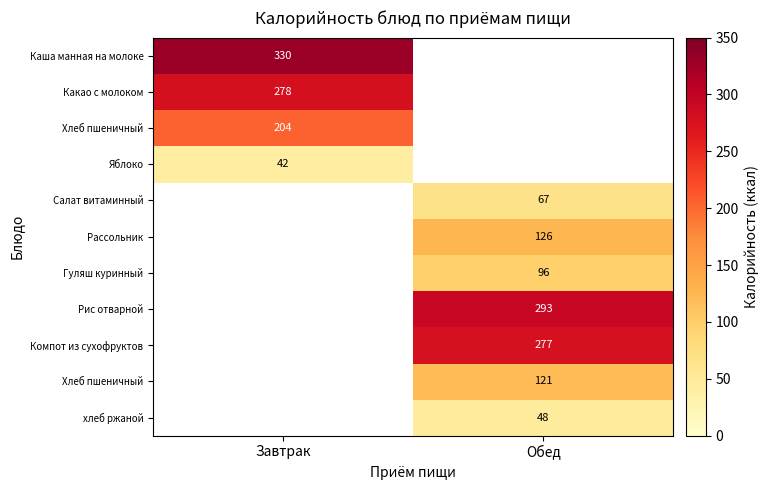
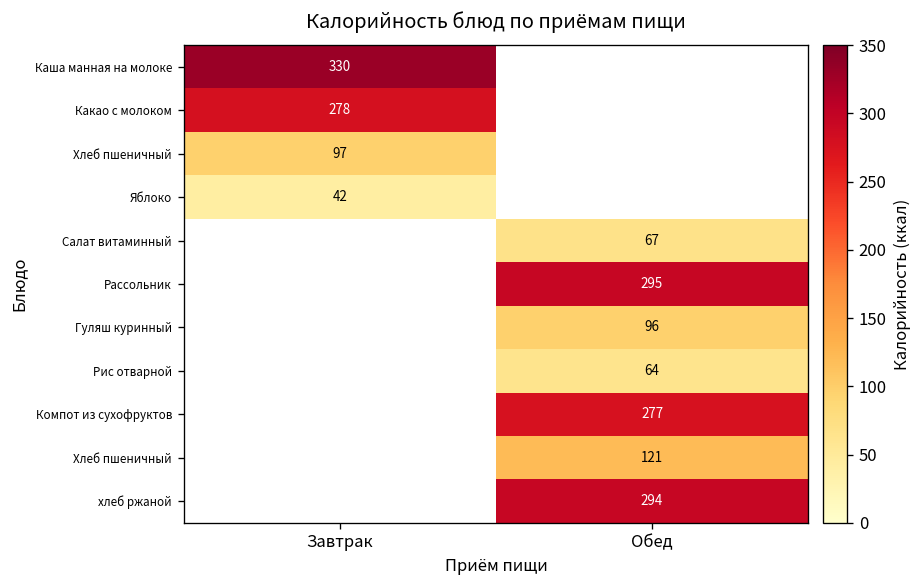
Хлеб пшеничный, Завтрак: 204 -> 97
Рассольник, Обед: 126 -> 295
Рис отварной, Обед: 293 -> 64
хлеб ржаной, Обед: 48 -> 294
